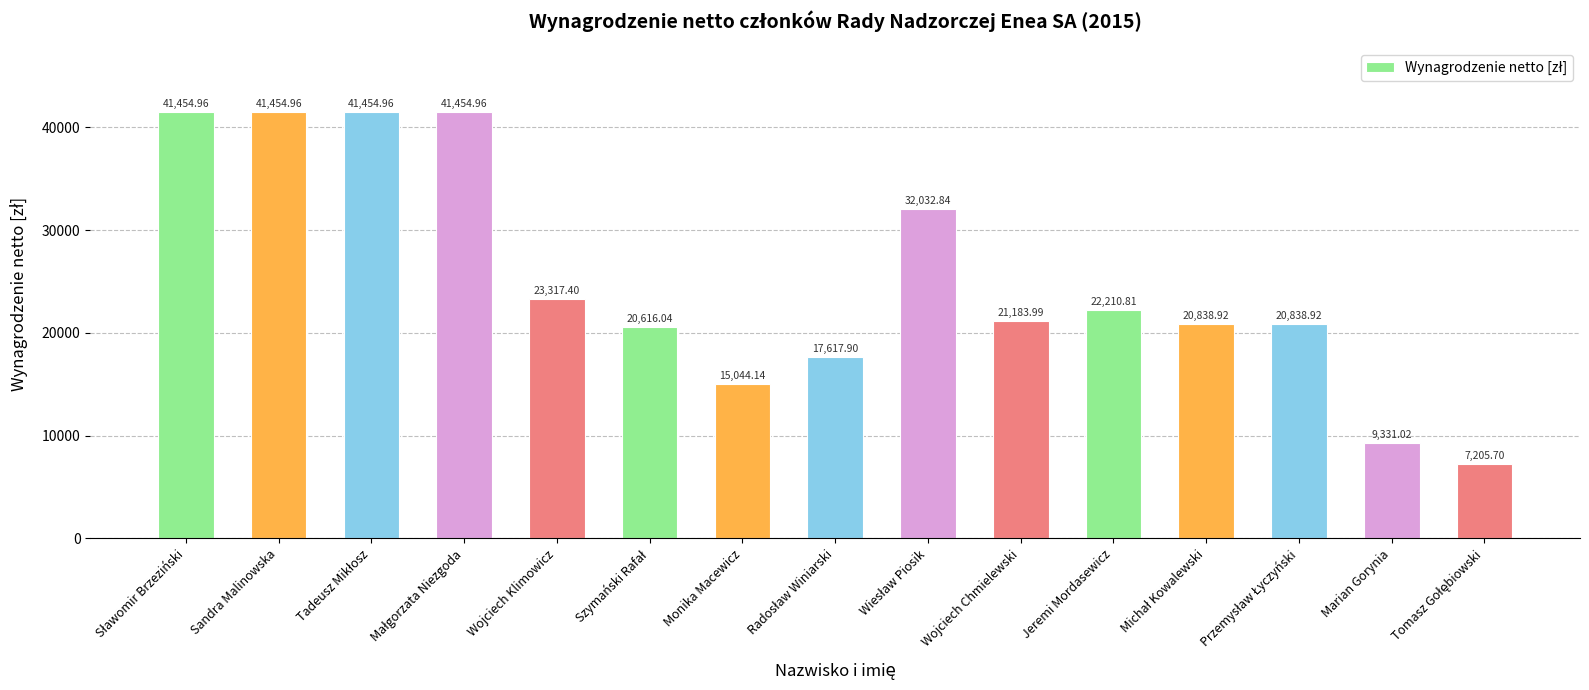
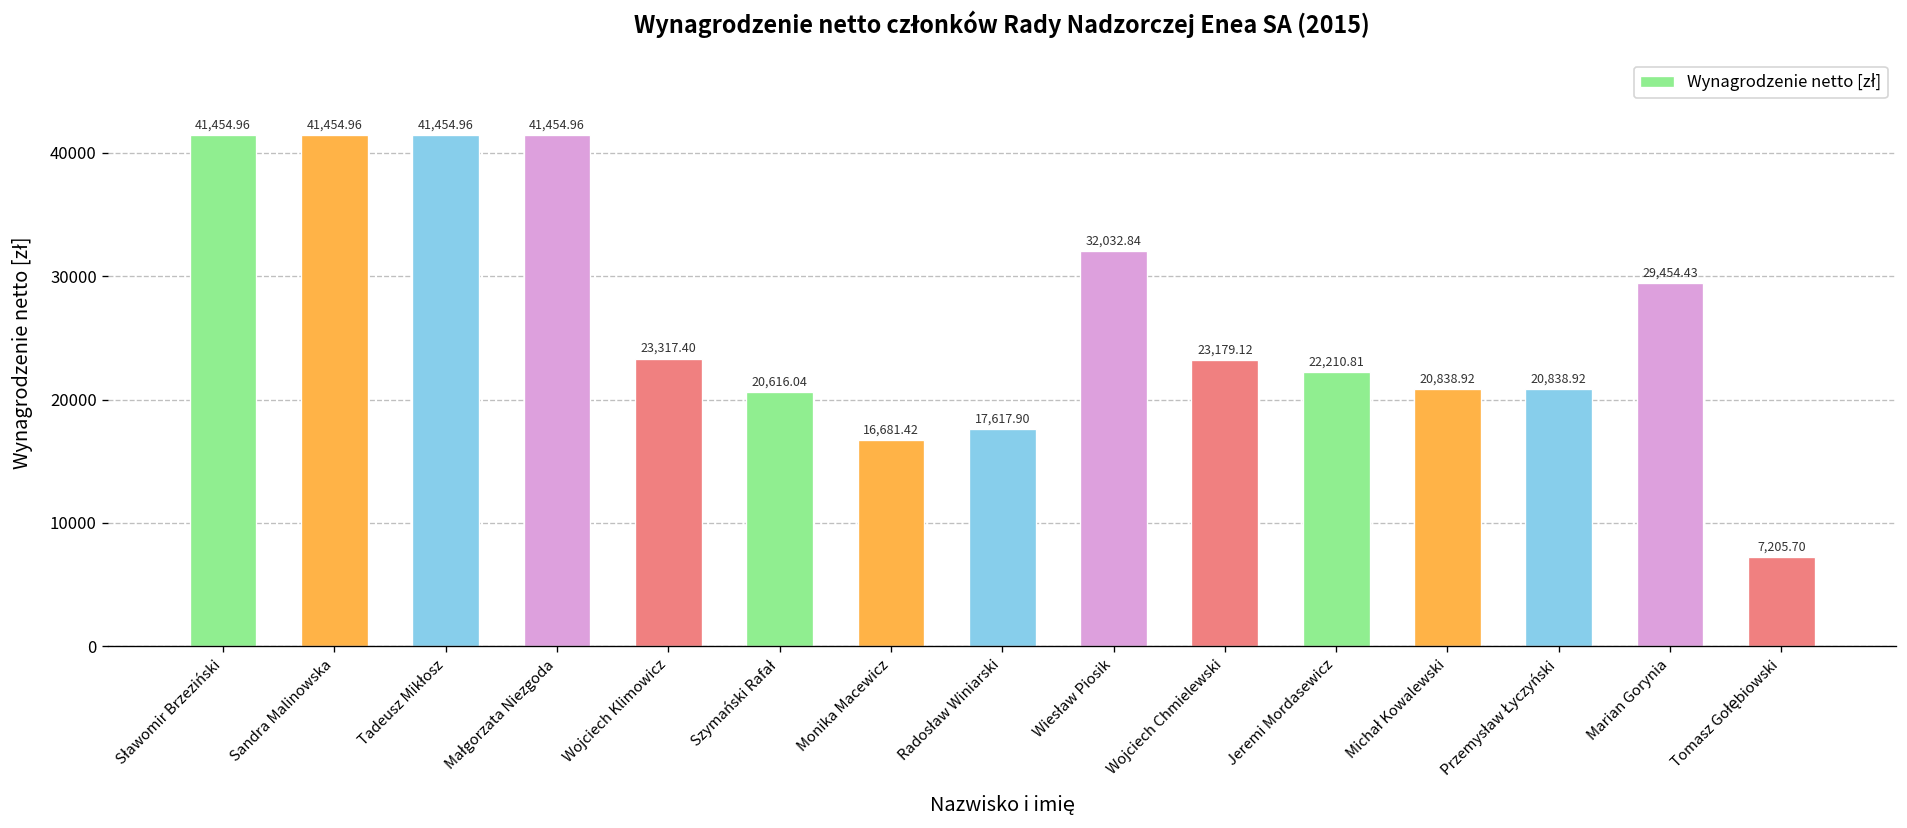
Monika Macewicz: 15,044.14 -> 16,681.42
Wojciech Chmielewski: 21,183.99 -> 23,179.12
Marian Gorynia: 9,331.02 -> 29,454.43
